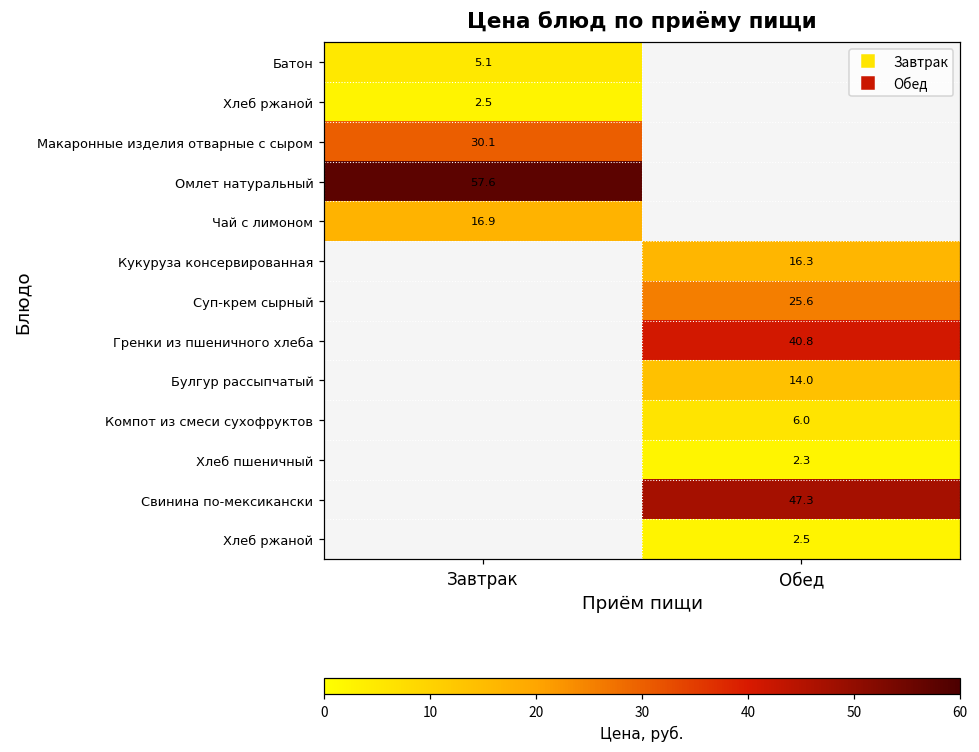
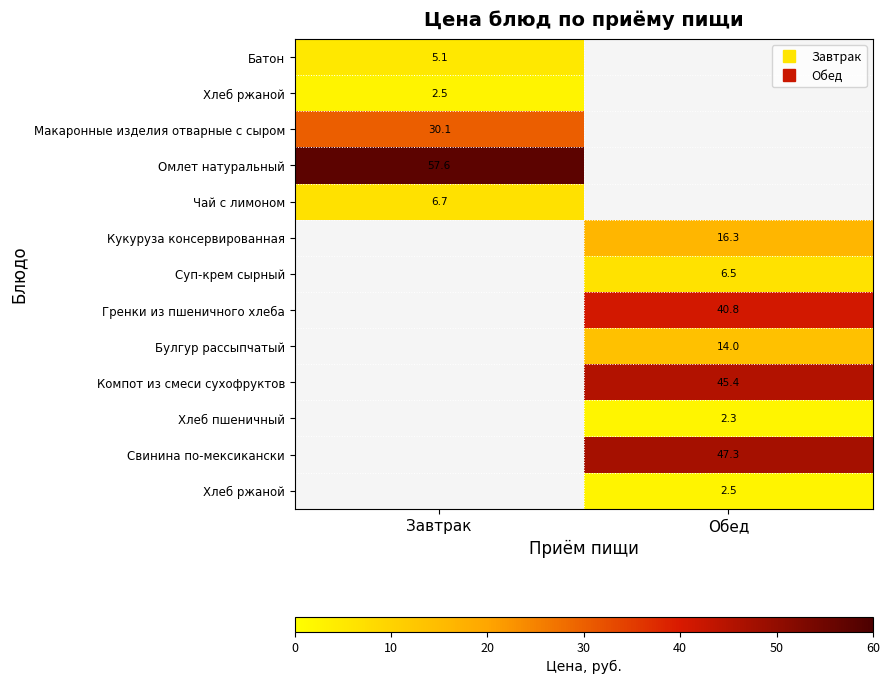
Чай с лимоном, Завтрак: 16.9 -> 6.7
Суп-крем сырный, Обед: 25.6 -> 6.5
Компот из смеси сухофруктов, Обед: 6.0 -> 45.4
